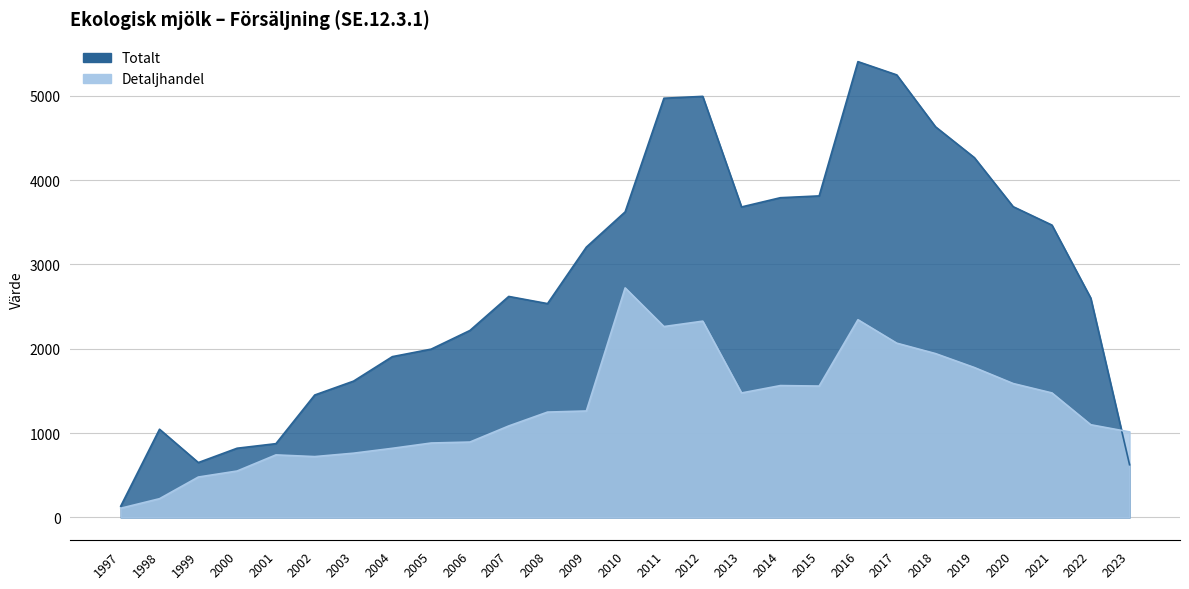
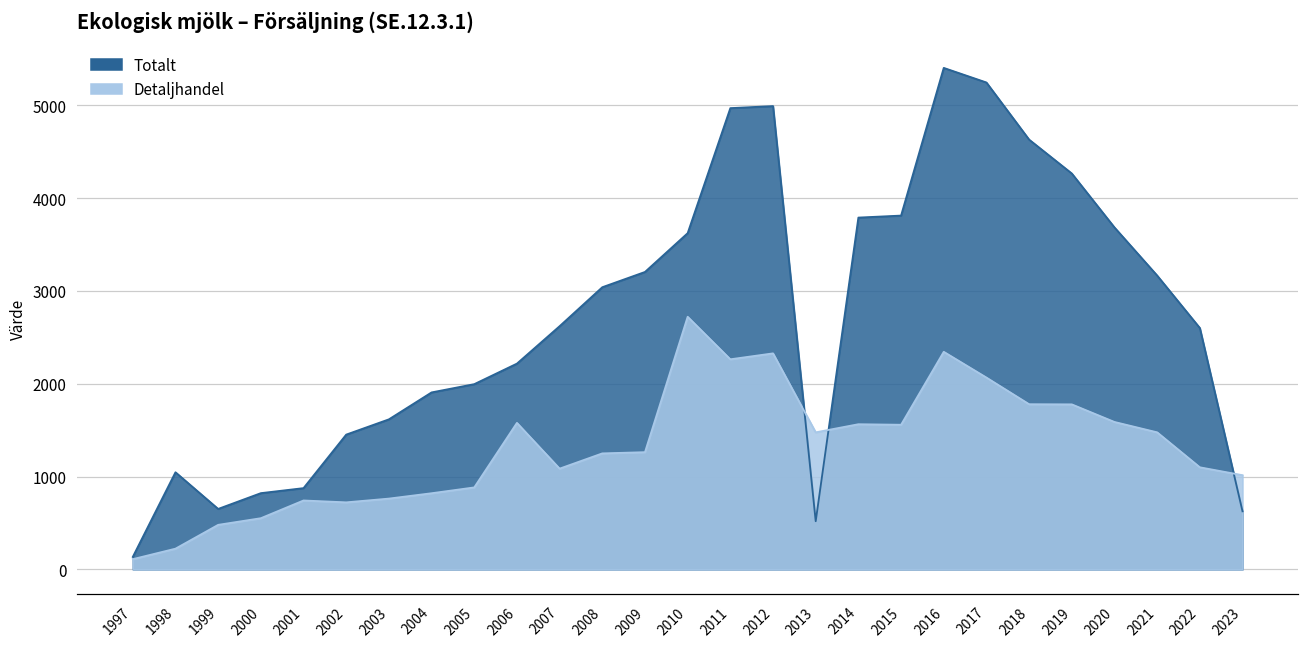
Detaljhandel, 2006: 900 -> 1600
Totalt, 2008: 2500 -> 3000
Totalt, 2013: 3700 -> 500
Detaljhandel, 2018: 1900 -> 1800
Totalt, 2021: 3500 -> 3200
